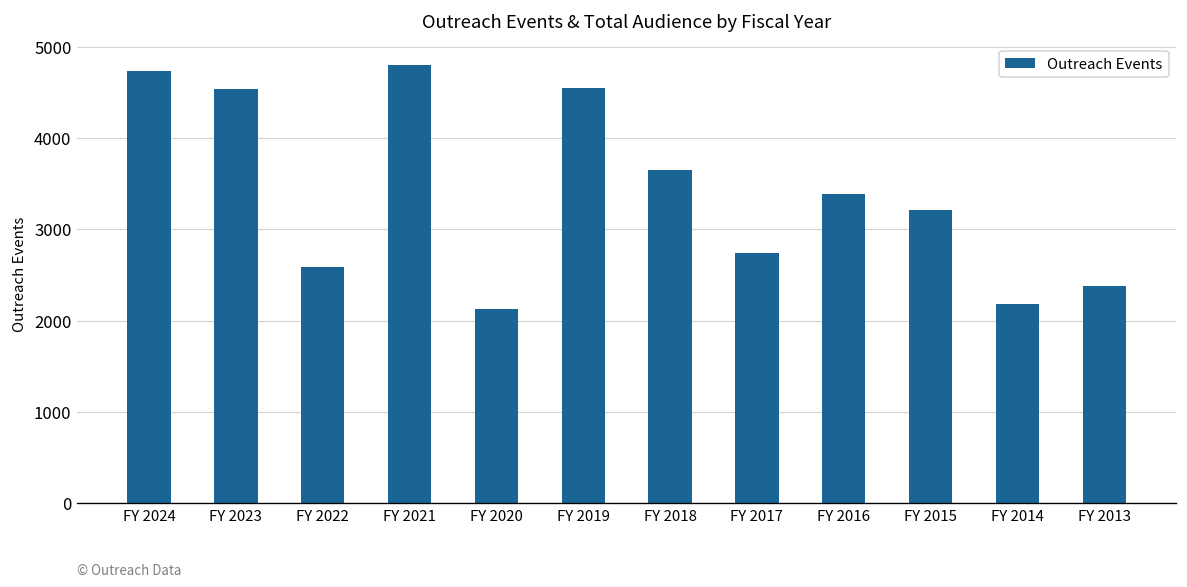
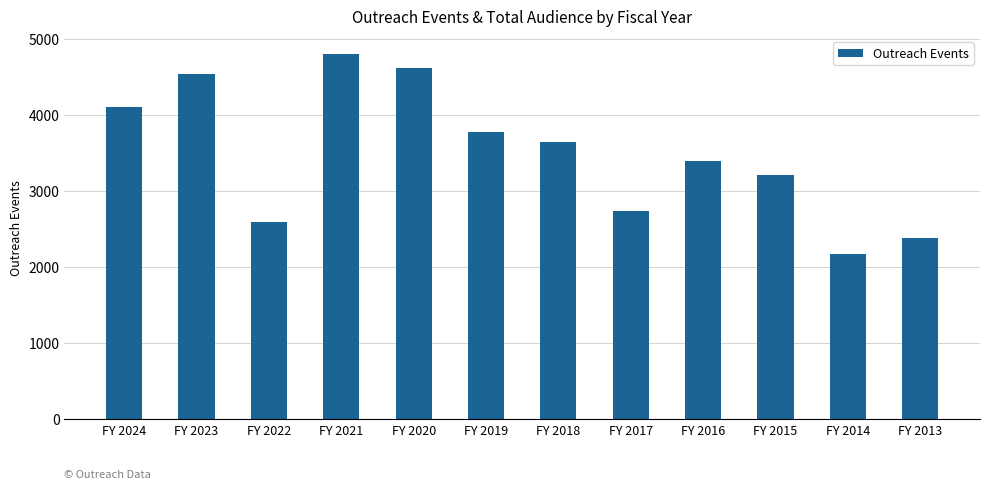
FY 2024: 4700 -> 4100
FY 2020: 2100 -> 4600
FY 2019: 4600 -> 3800
